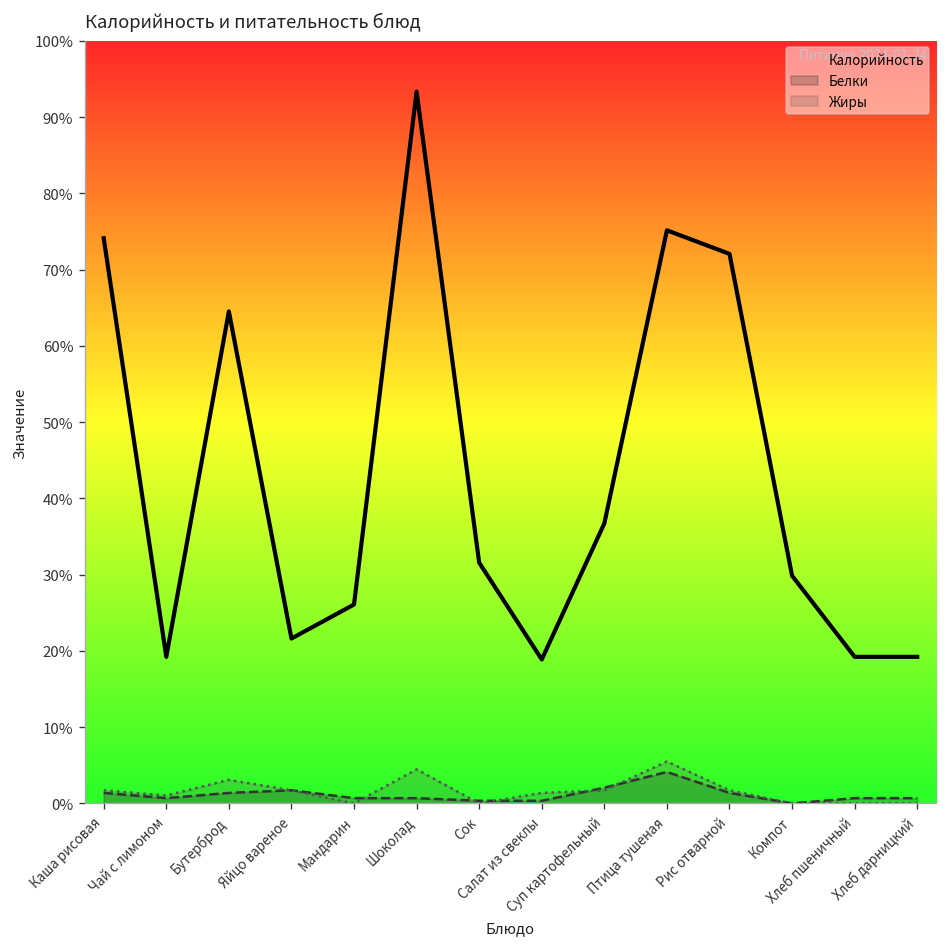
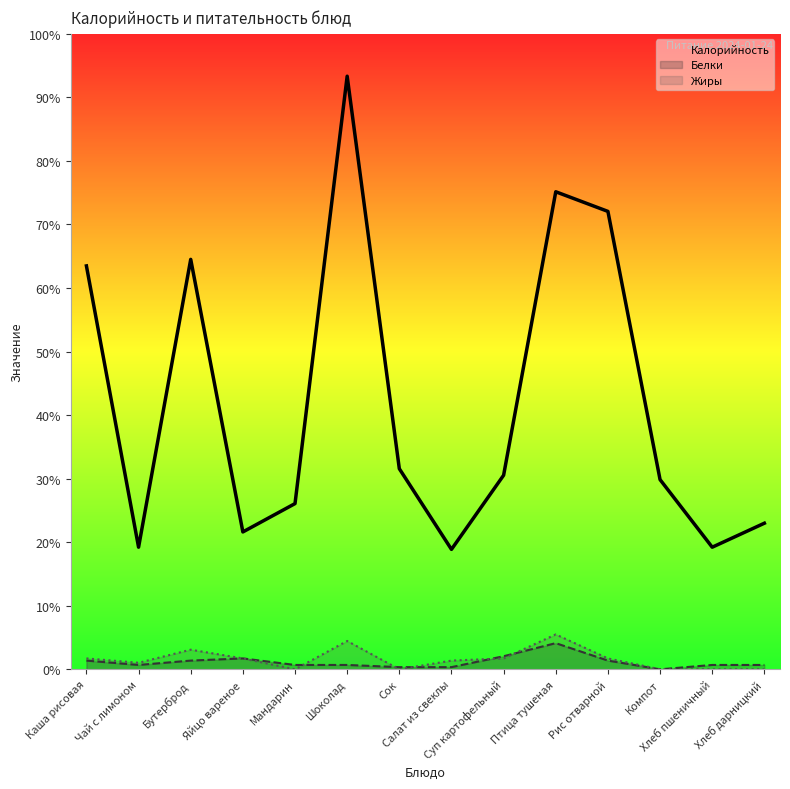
Калорийность, Каша рисовая: 74% -> 63%
Калорийность, Суп картофельный: 37% -> 31%
Калорийность, Хлеб дарницкий: 19% -> 23%
